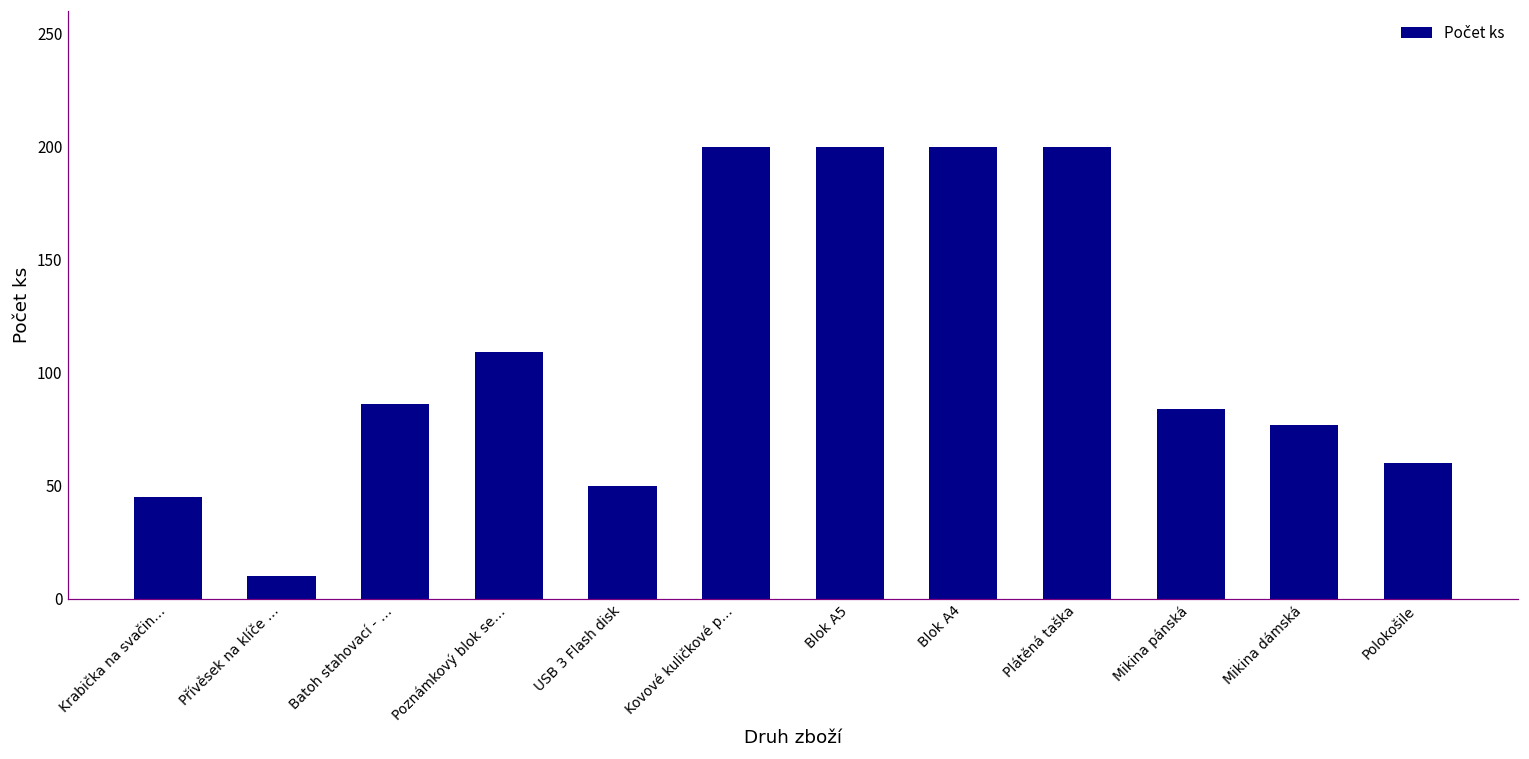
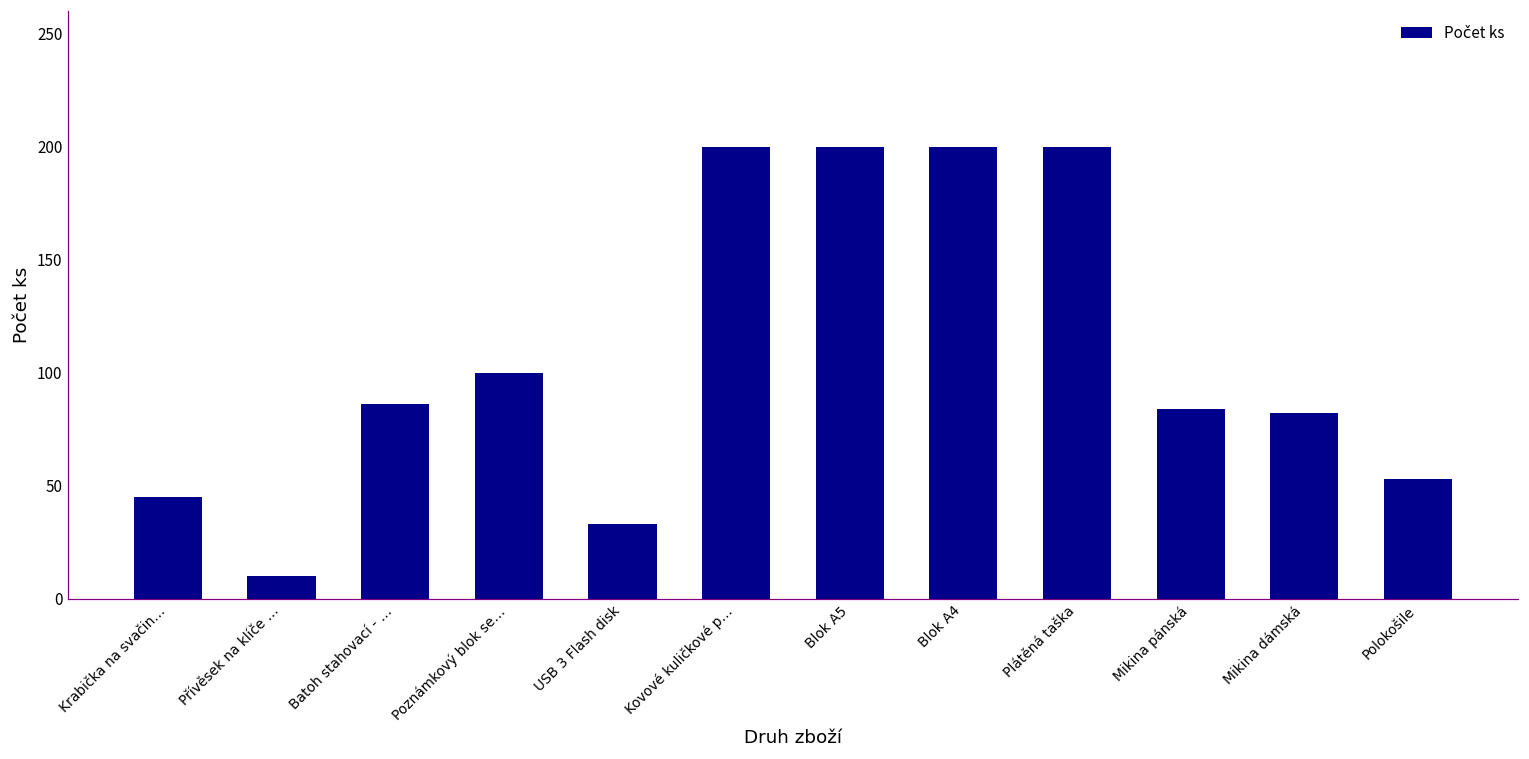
Poznámkový blok se…: 109 -> 100
USB 3 Flash disk: 50 -> 33
Mikina dámská: 77 -> 82
Polokošile: 60 -> 53
